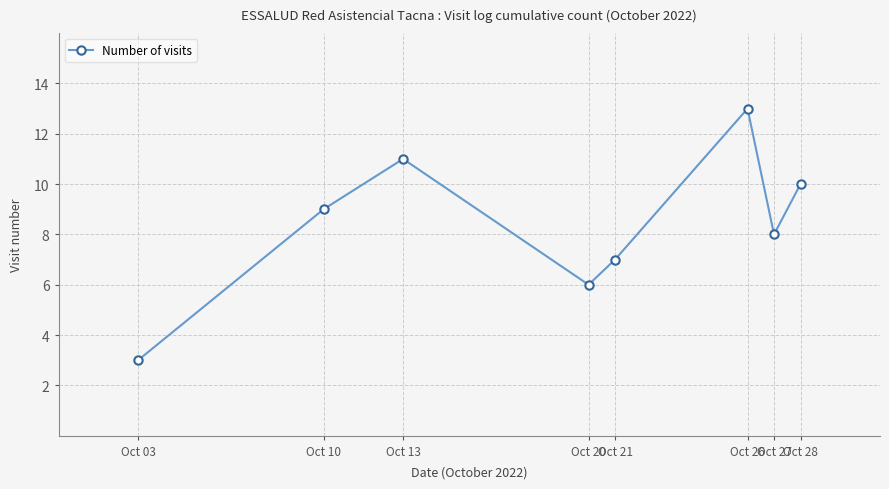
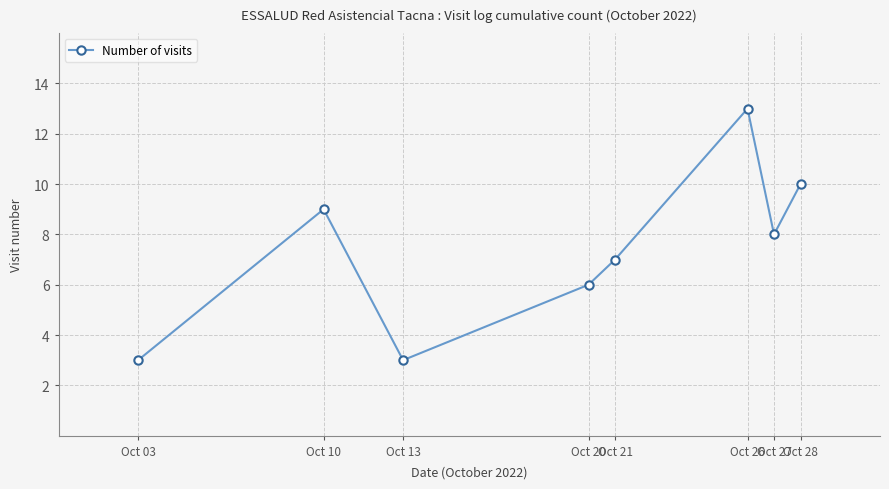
Oct 13: 11 -> 3
